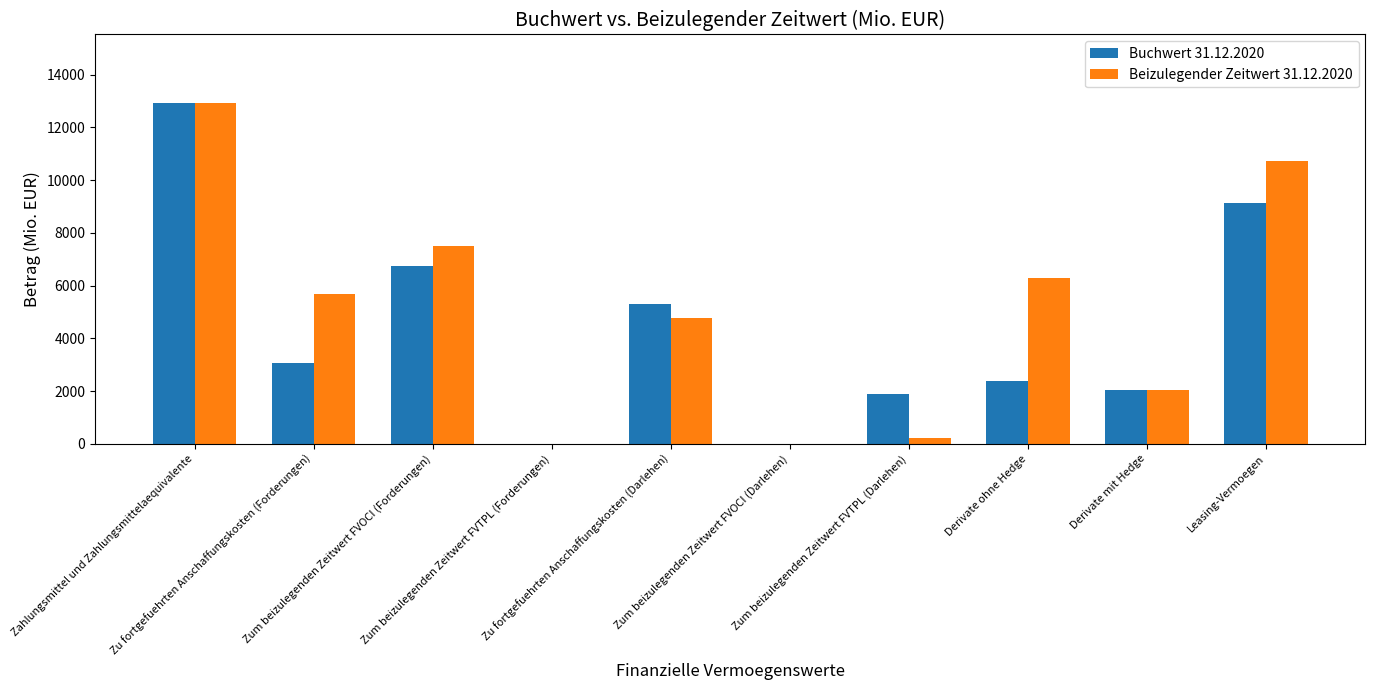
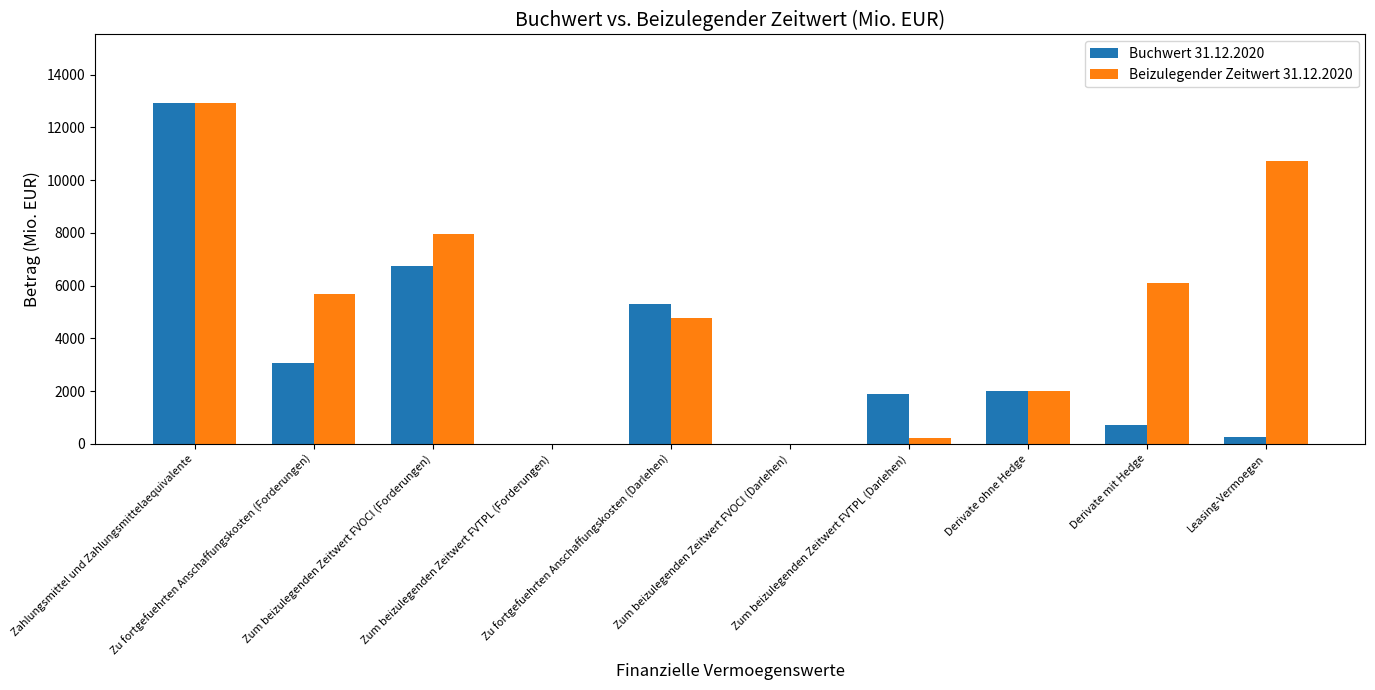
Beizulegender Zeitwert 31.12.2020, Zum beizulegenden Zeitwert FVOCI (Forderungen): 7500 -> 7900
Buchwert 31.12.2020, Derivate ohne Hedge: 2400 -> 2000
Beizulegender Zeitwert 31.12.2020, Derivate ohne Hedge: 6300 -> 2000
Buchwert 31.12.2020, Derivate mit Hedge: 2000 -> 700
Beizulegender Zeitwert 31.12.2020, Derivate mit Hedge: 2000 -> 6100
Buchwert 31.12.2020, Leasing-Vermoegen: 9100 -> 200
